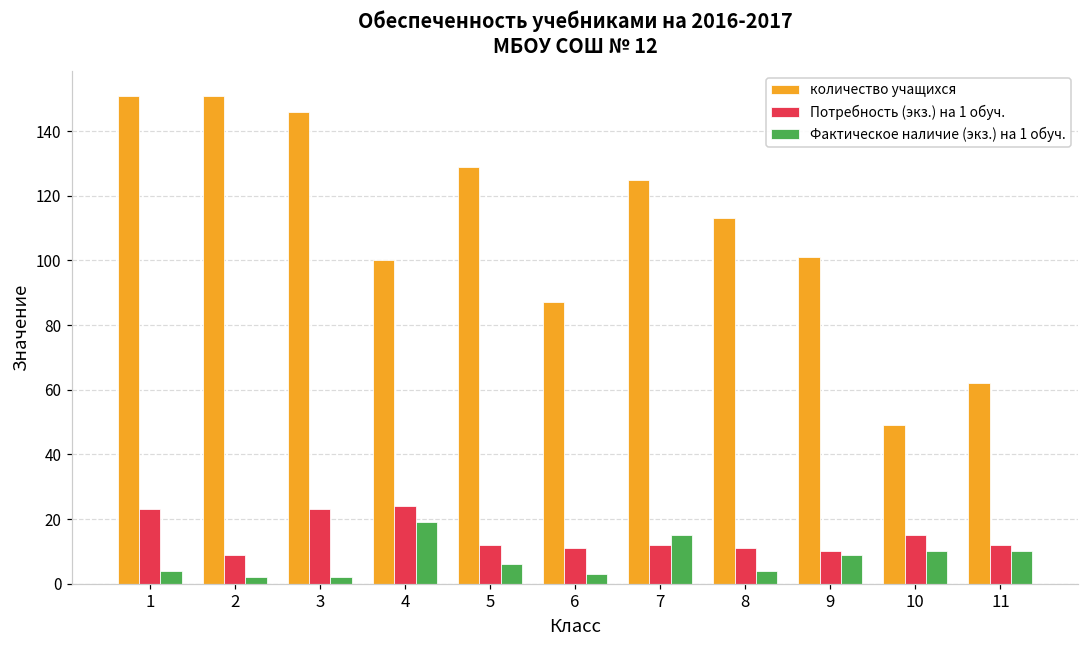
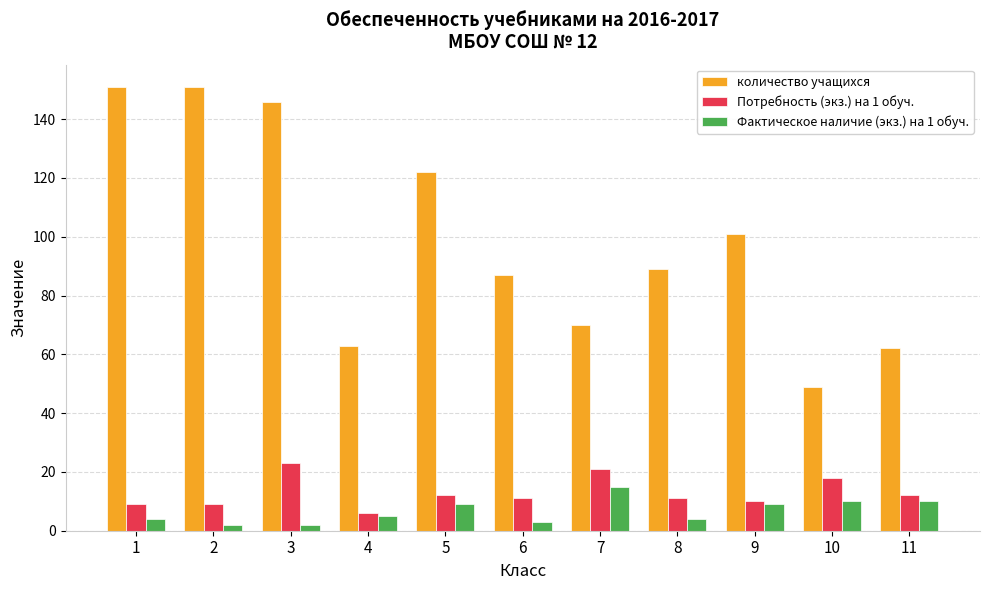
Потребность (экз.) на 1 обуч., 1: 23 -> 9
количество учащихся, 4: 100 -> 63
Потребность (экз.) на 1 обуч., 4: 24 -> 6
Фактическое наличие (экз.) на 1 обуч., 4: 19 -> 5
количество учащихся, 5: 129 -> 122
Фактическое наличие (экз.) на 1 обуч., 5: 6 -> 9
количество учащихся, 7: 125 -> 70
Потребность (экз.) на 1 обуч., 7: 12 -> 21
количество учащихся, 8: 113 -> 89
Потребность (экз.) на 1 обуч., 10: 15 -> 18
